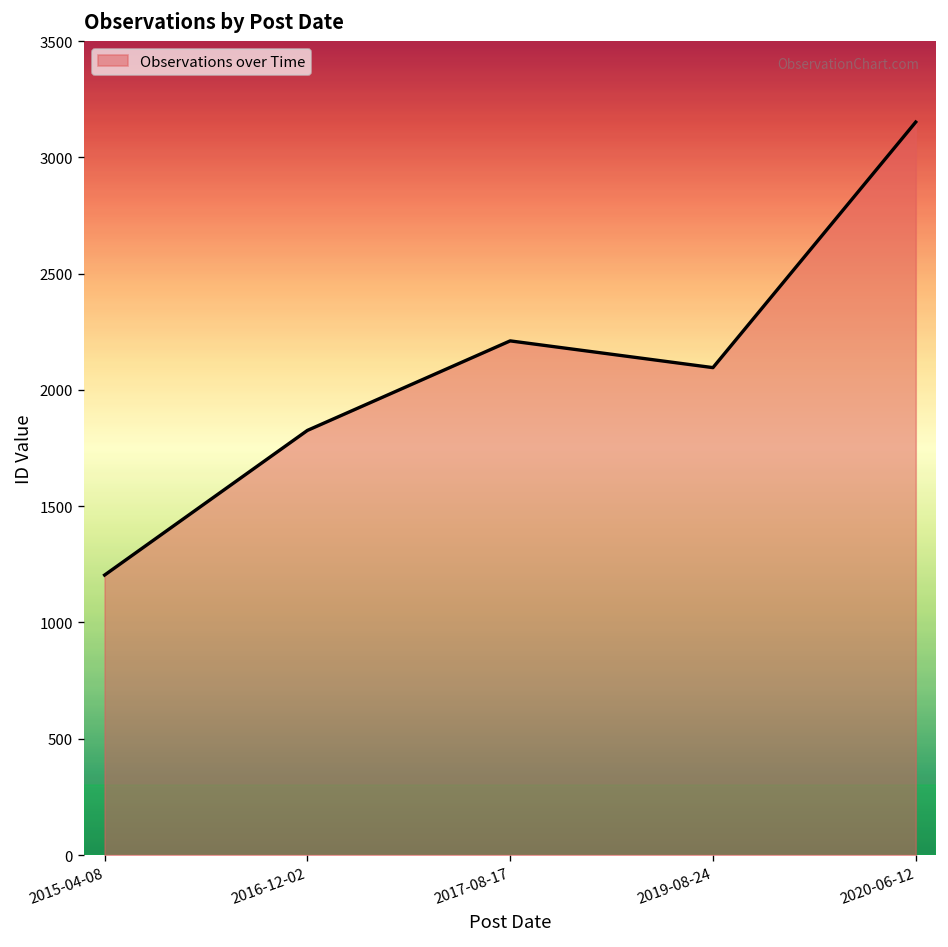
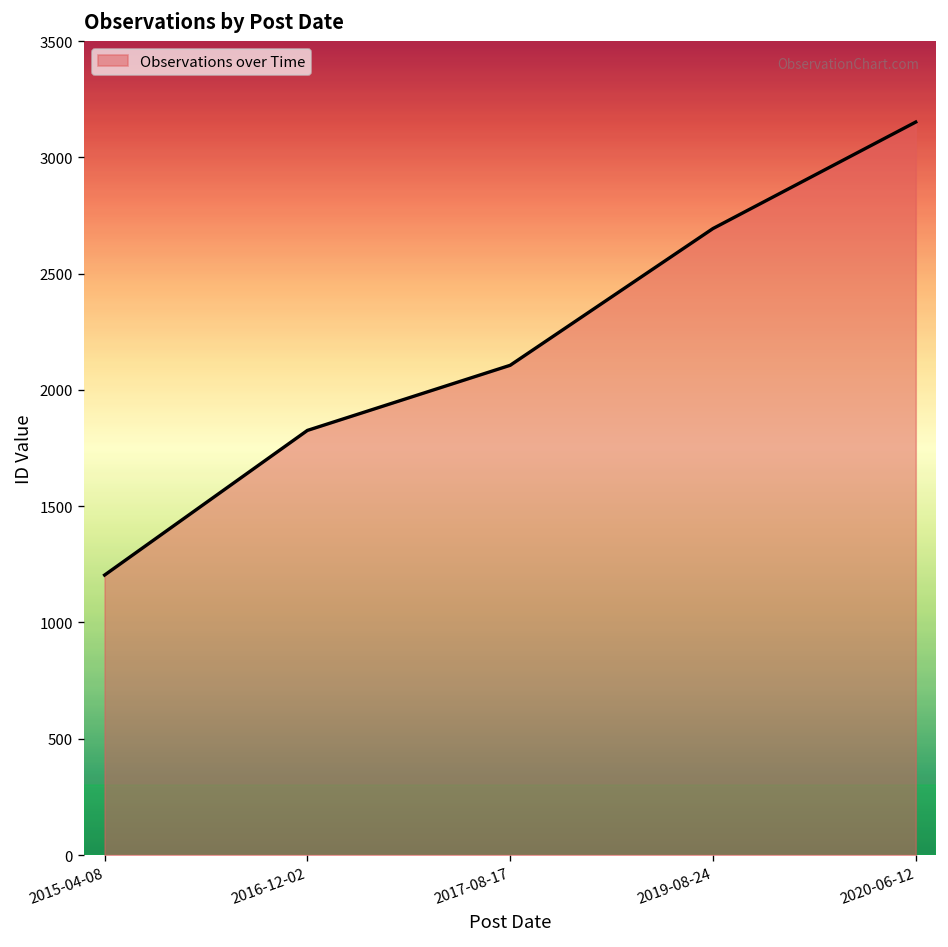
2017-08-17: 2210 -> 2110
2019-08-24: 2100 -> 2690
